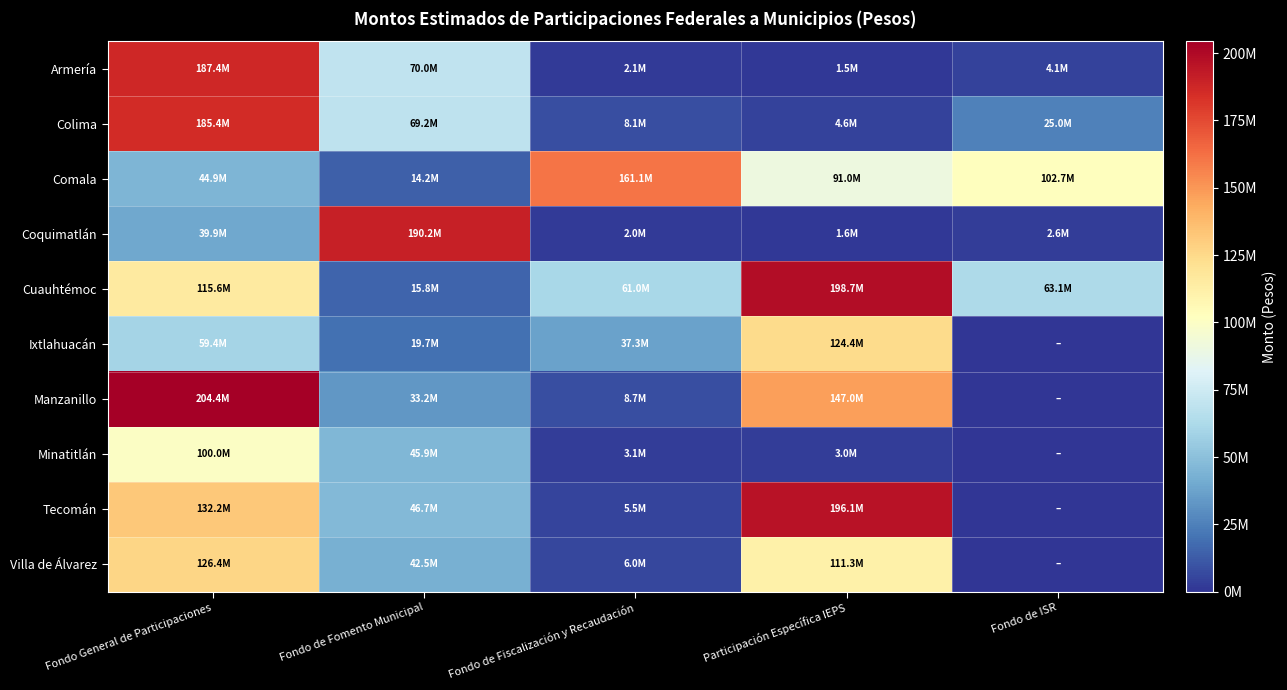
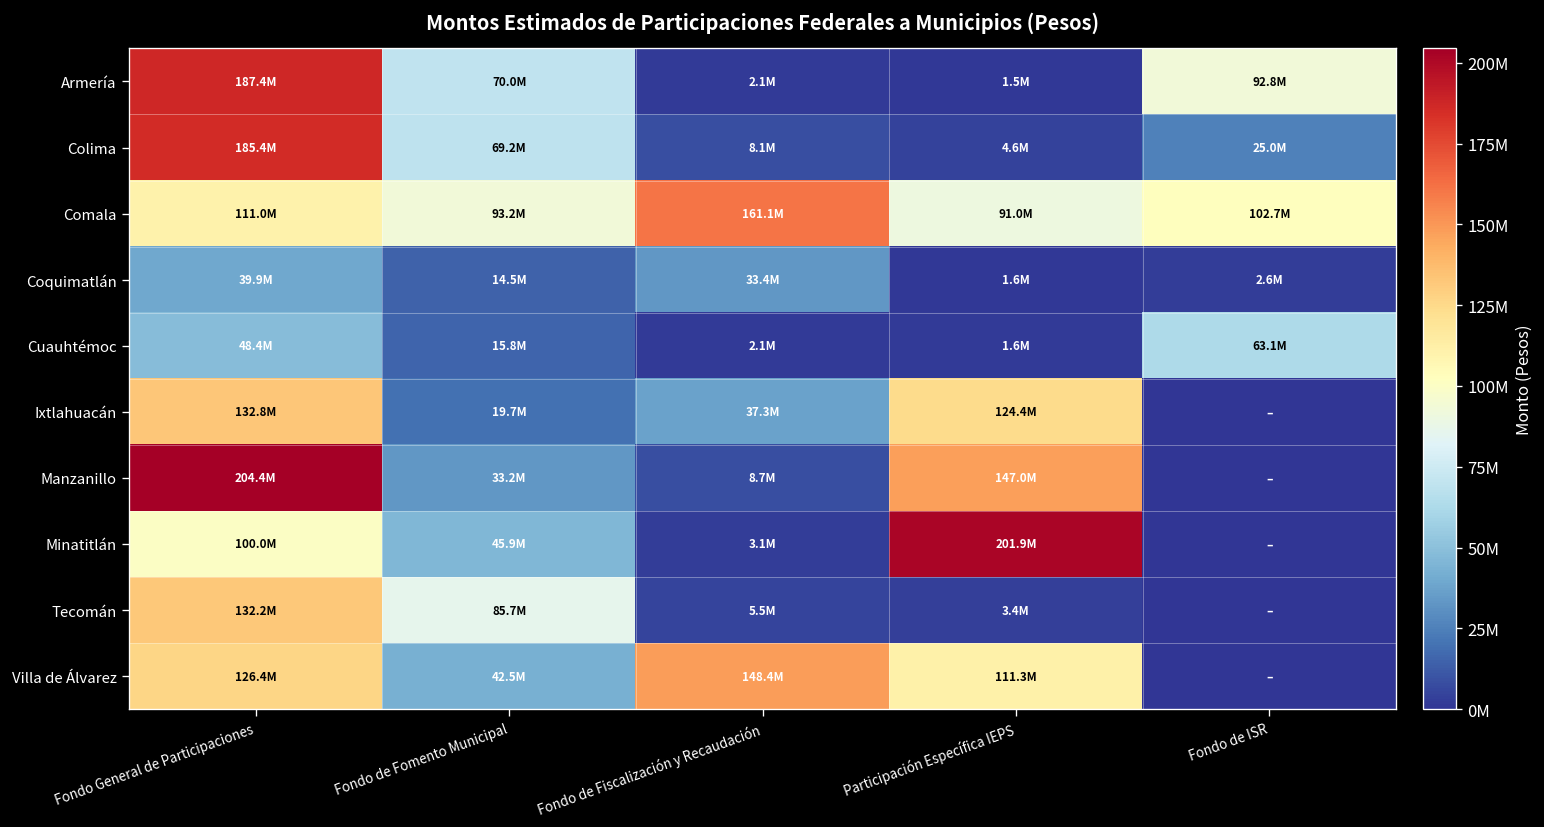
Armería, Fondo de ISR: 4.1M -> 92.8M
Comala, Fondo General de Participaciones: 44.9M -> 111.0M
Comala, Fondo de Fomento Municipal: 14.2M -> 93.2M
Coquimatlán, Fondo de Fomento Municipal: 190.2M -> 14.5M
Coquimatlán, Fondo de Fiscalización y Recaudación: 2.0M -> 33.4M
Cuauhtémoc, Fondo General de Participaciones: 115.6M -> 48.4M
Cuauhtémoc, Fondo de Fiscalización y Recaudación: 61.0M -> 2.1M
Cuauhtémoc, Participación Específica IEPS: 198.7M -> 1.6M
Ixtlahuacán, Fondo General de Participaciones: 59.4M -> 132.8M
Minatitlán, Participación Específica IEPS: 3.0M -> 201.9M
Tecomán, Fondo de Fomento Municipal: 46.7M -> 85.7M
Tecomán, Participación Específica IEPS: 196.1M -> 3.4M
Villa de Álvarez, Fondo de Fiscalización y Recaudación: 6.0M -> 148.4M
